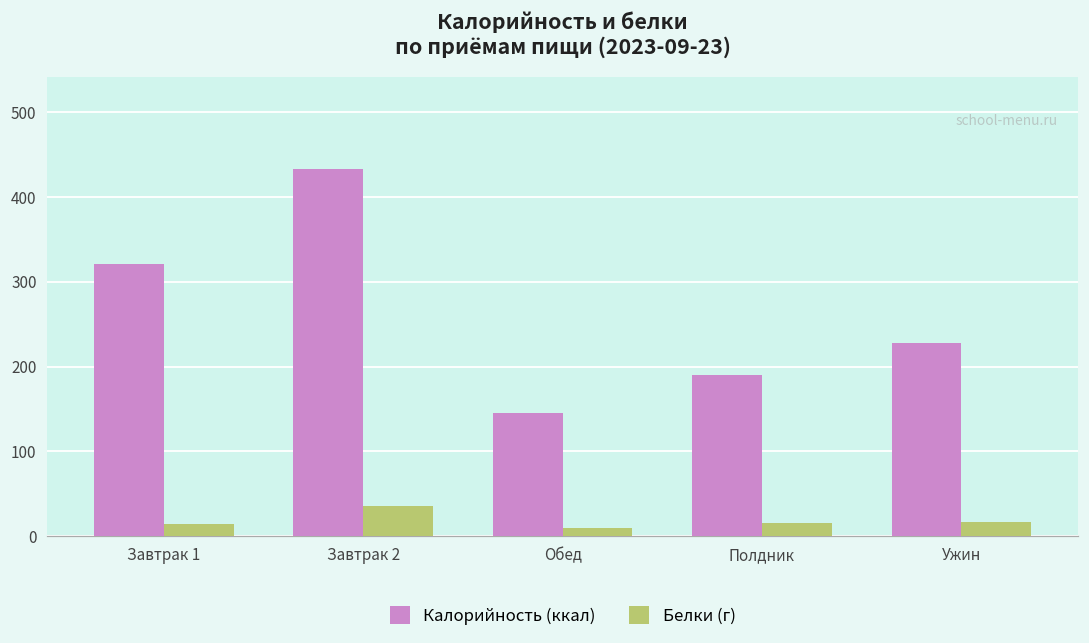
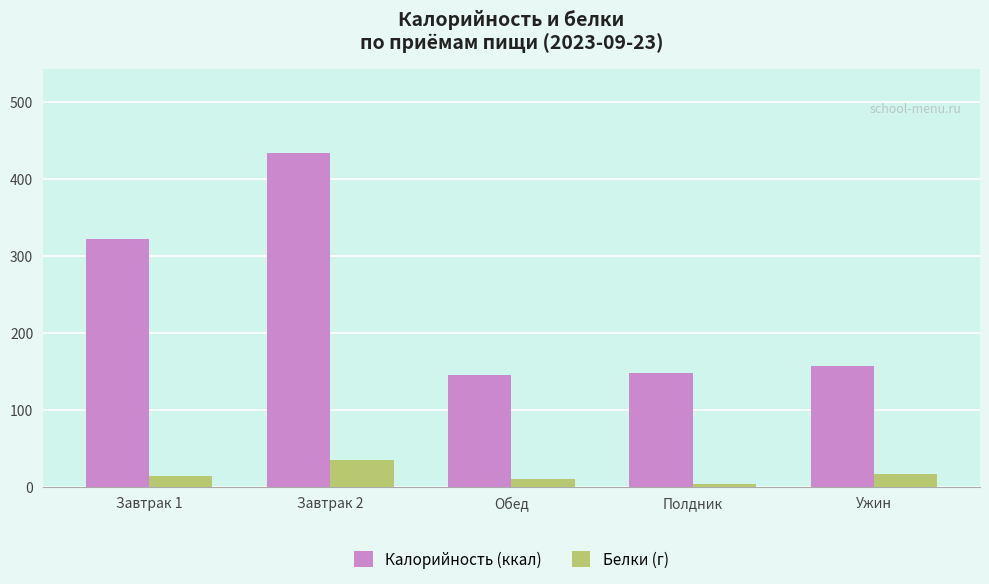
Калорийность (ккал), Полдник: 190 -> 150
Белки (г), Полдник: 20 -> 0
Калорийность (ккал), Ужин: 230 -> 160
